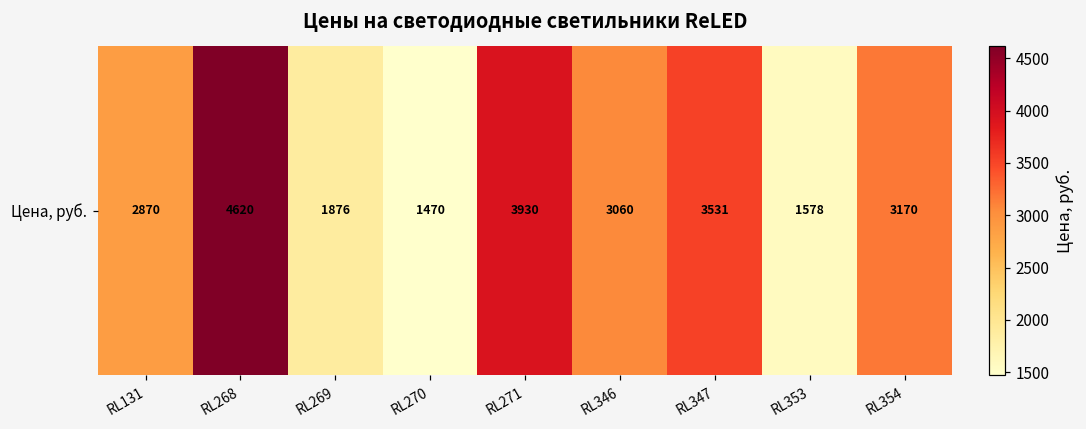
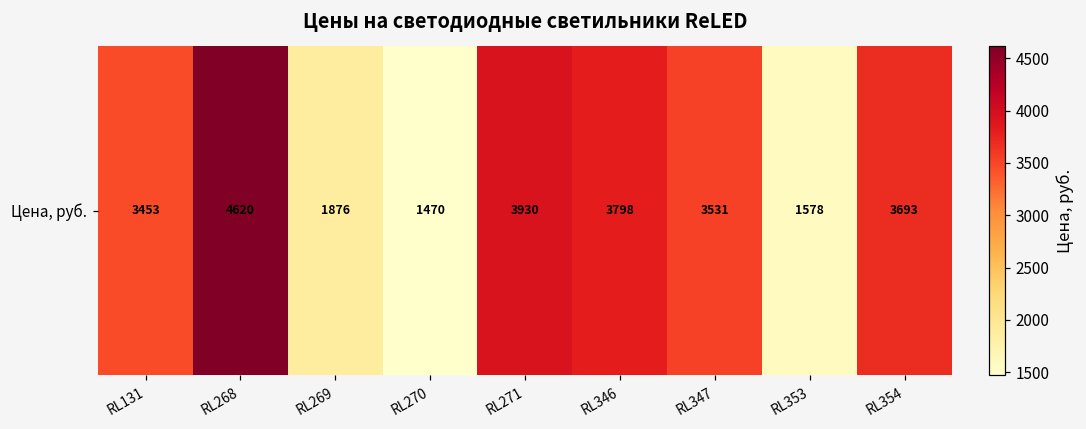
Цена, руб., RL131: 2870 -> 3453
Цена, руб., RL346: 3060 -> 3798
Цена, руб., RL354: 3170 -> 3693
